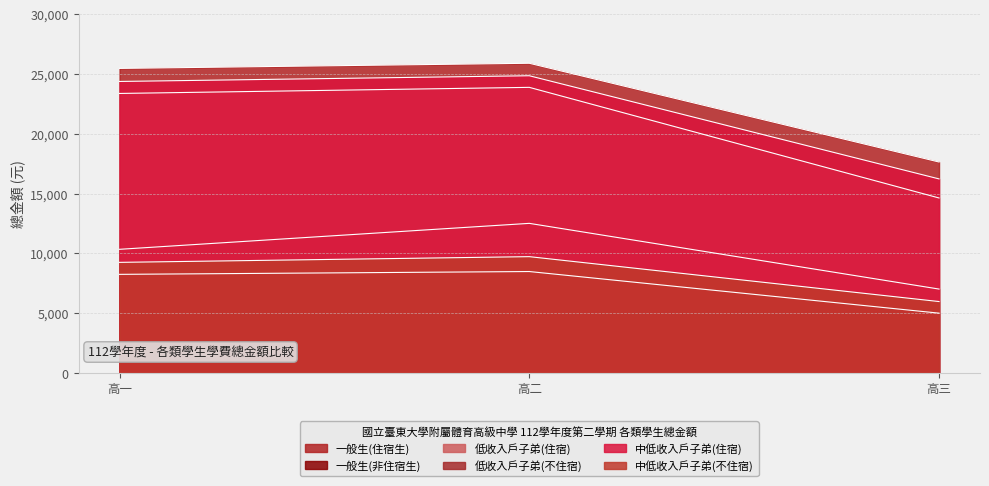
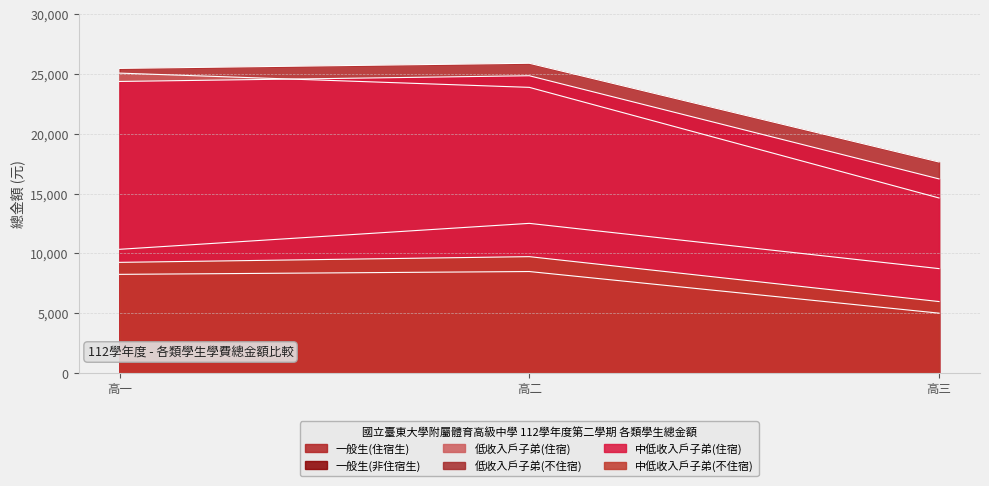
低收入戶子弟(住宿), 高一: 23,400 -> 25,100
一般生(非住宿生), 高三: 7,000 -> 8,700
